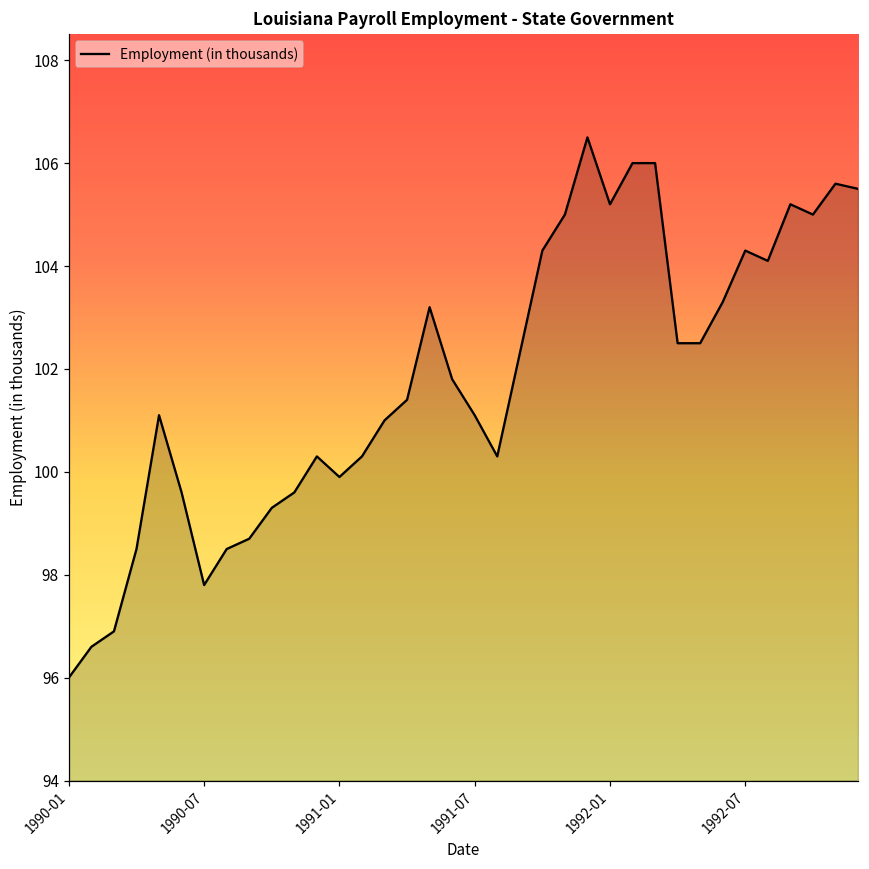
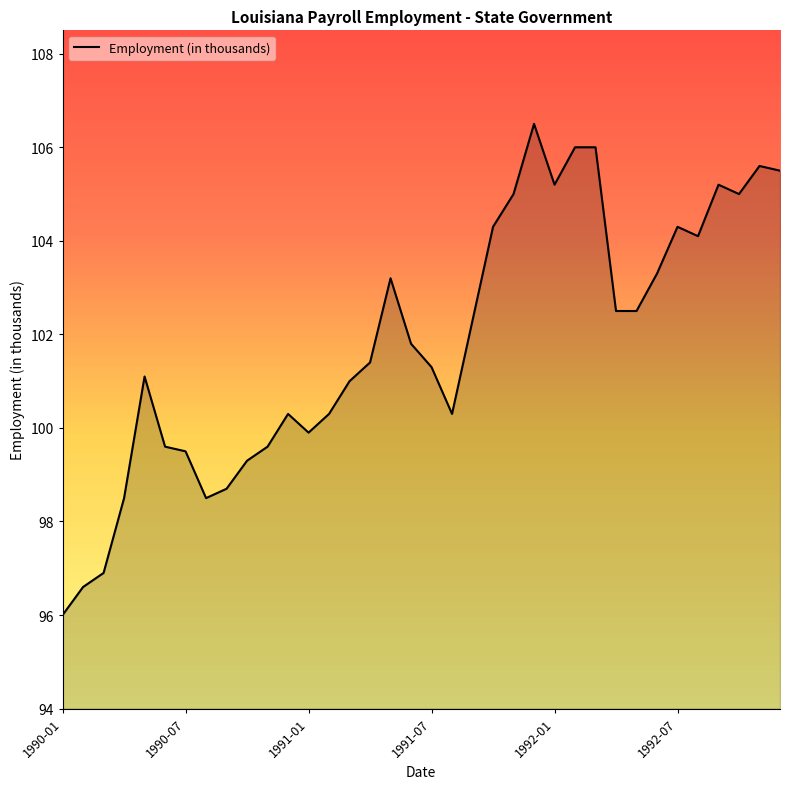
1990-07: 97.8 -> 99.5
1991-07: 101.1 -> 101.3
